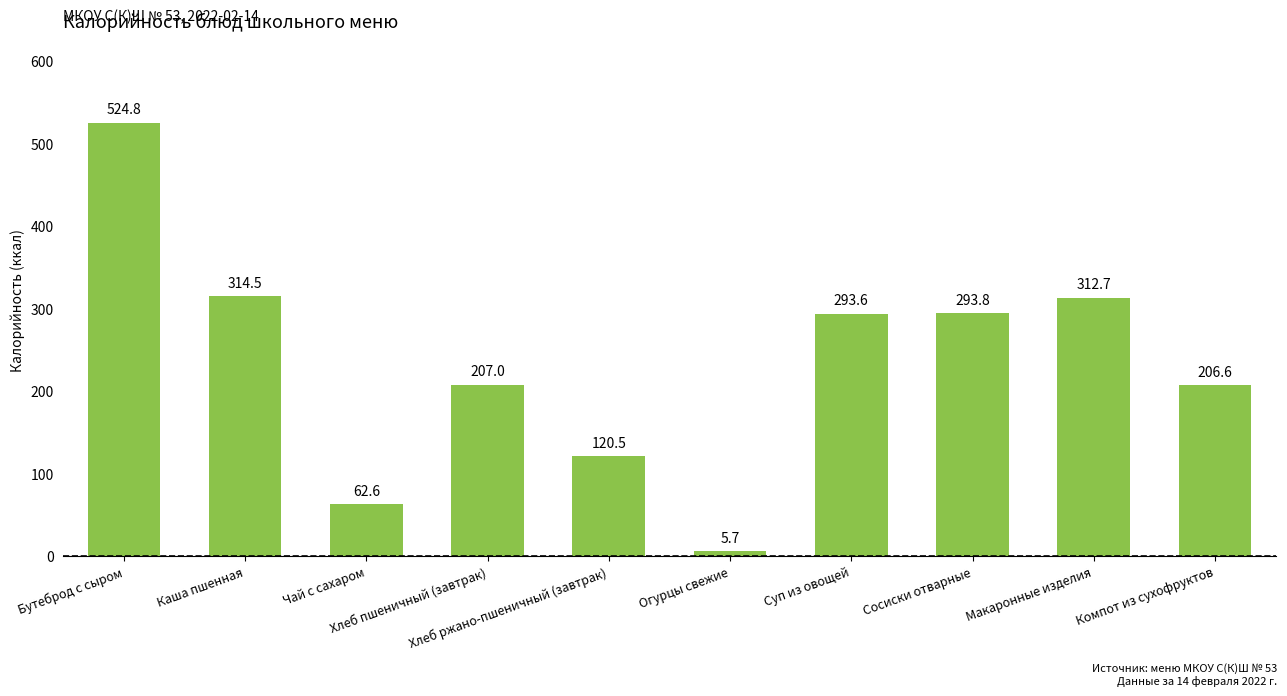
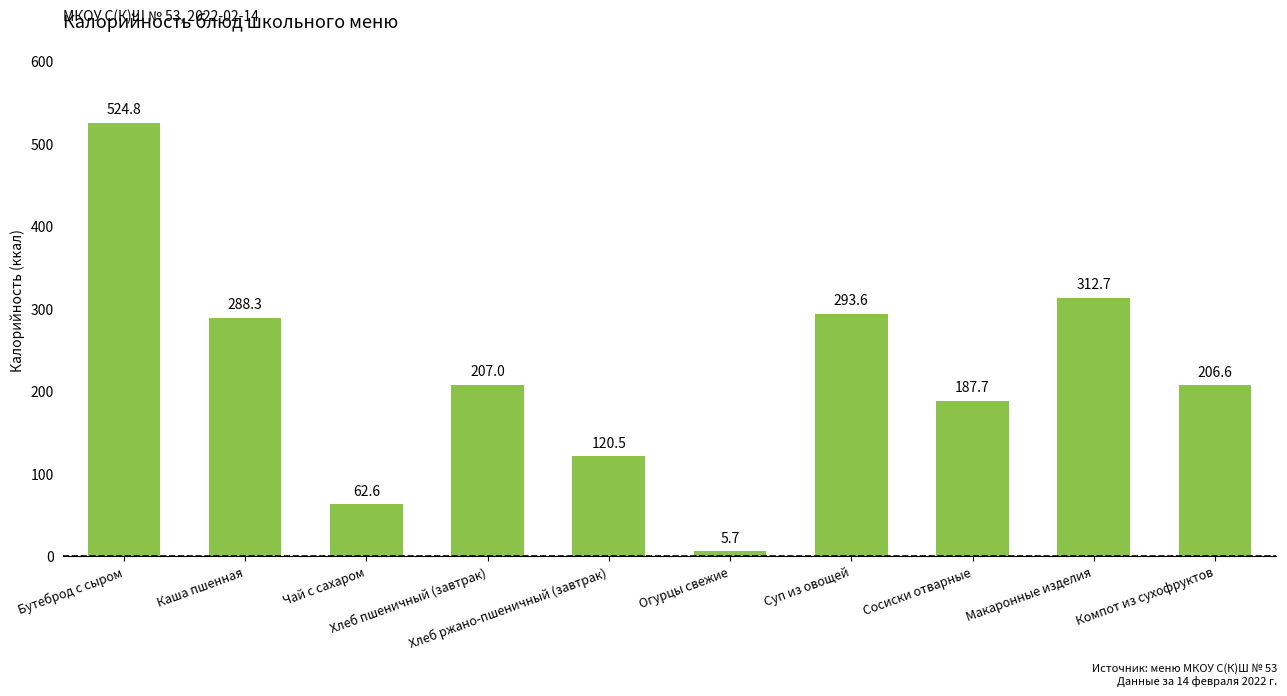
Каша пшенная: 314.5 -> 288.3
Сосиски отварные: 293.8 -> 187.7
